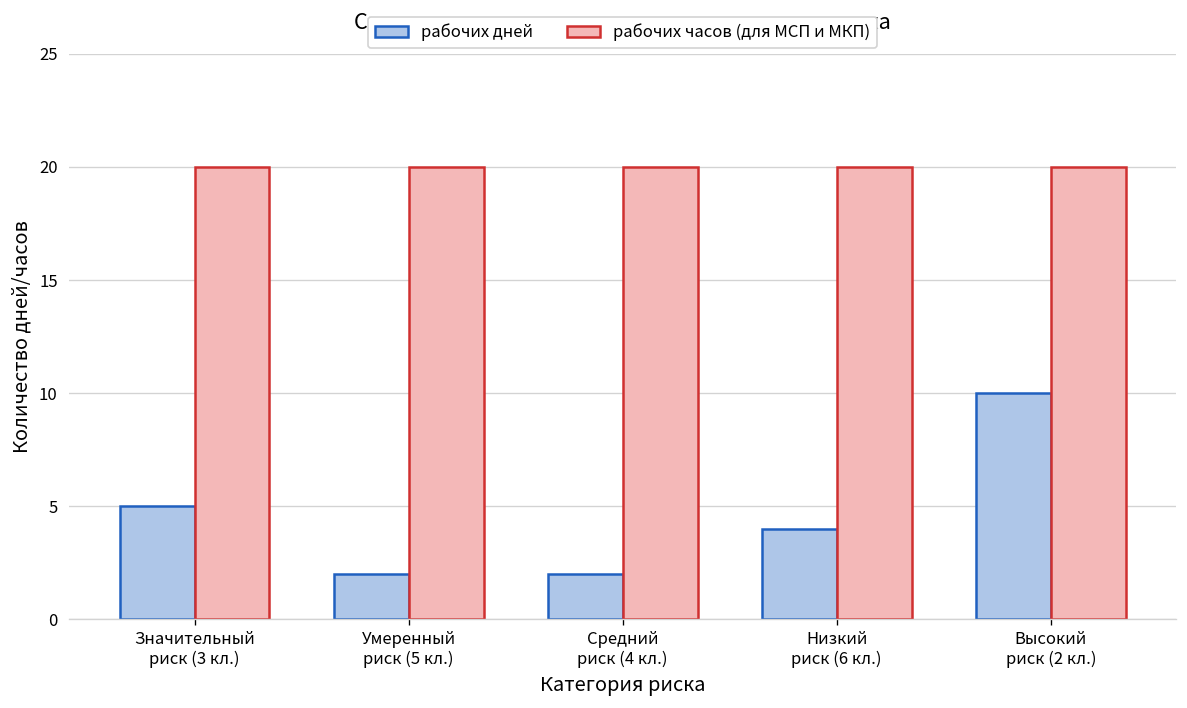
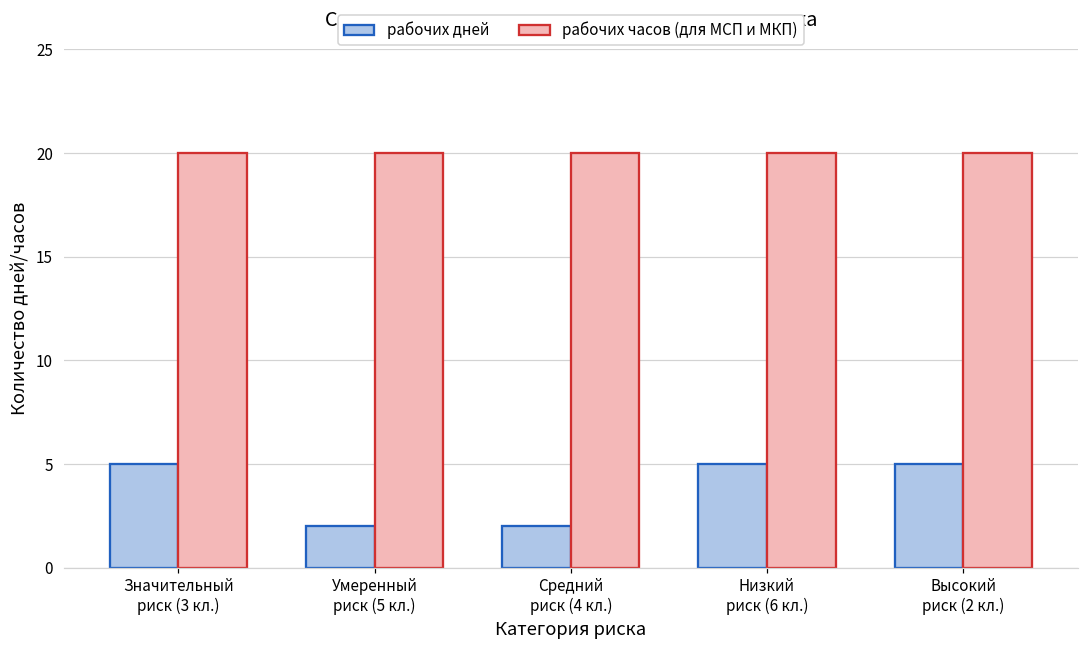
рабочих дней, Низкий риск (6 кл.): 4 -> 5
рабочих дней, Высокий риск (2 кл.): 10 -> 5
